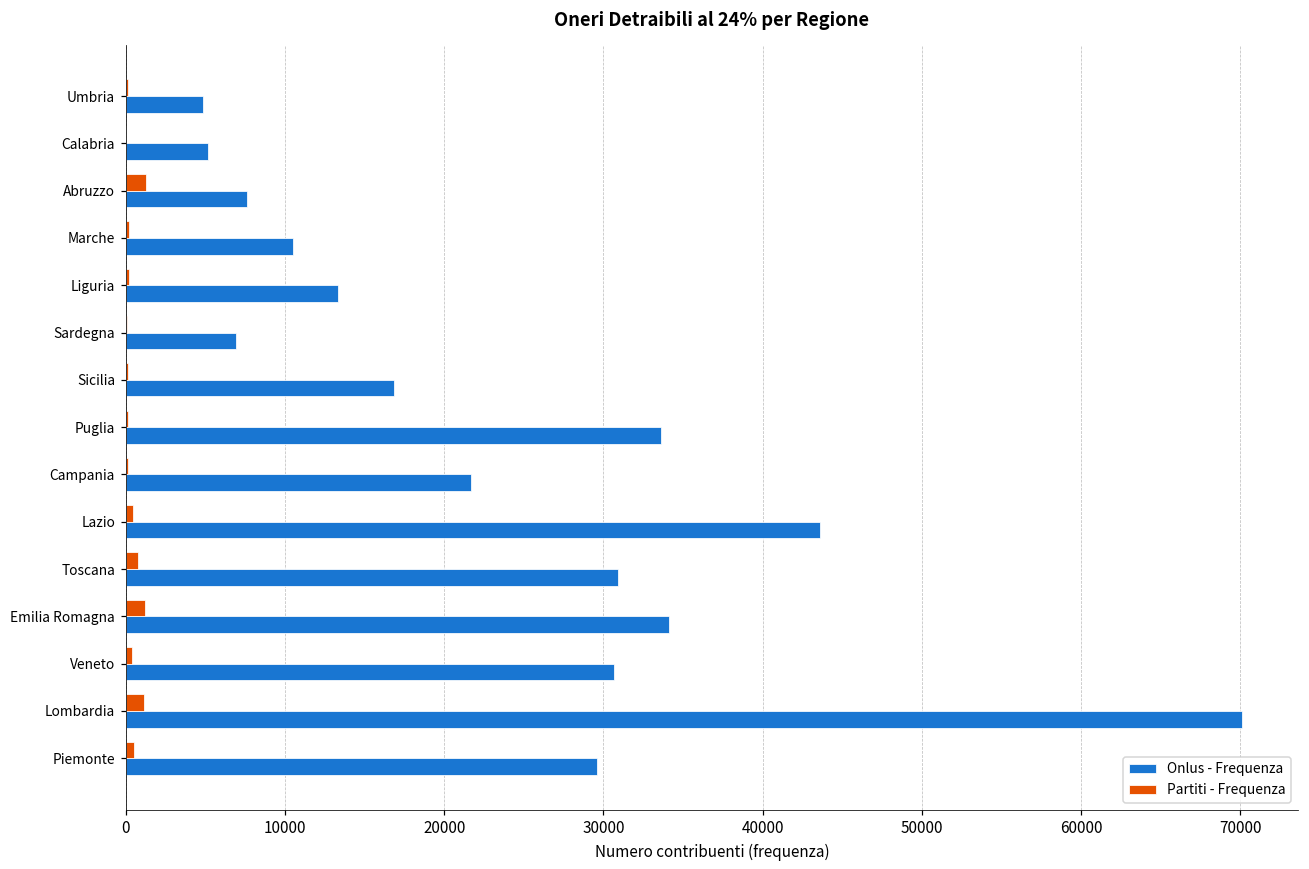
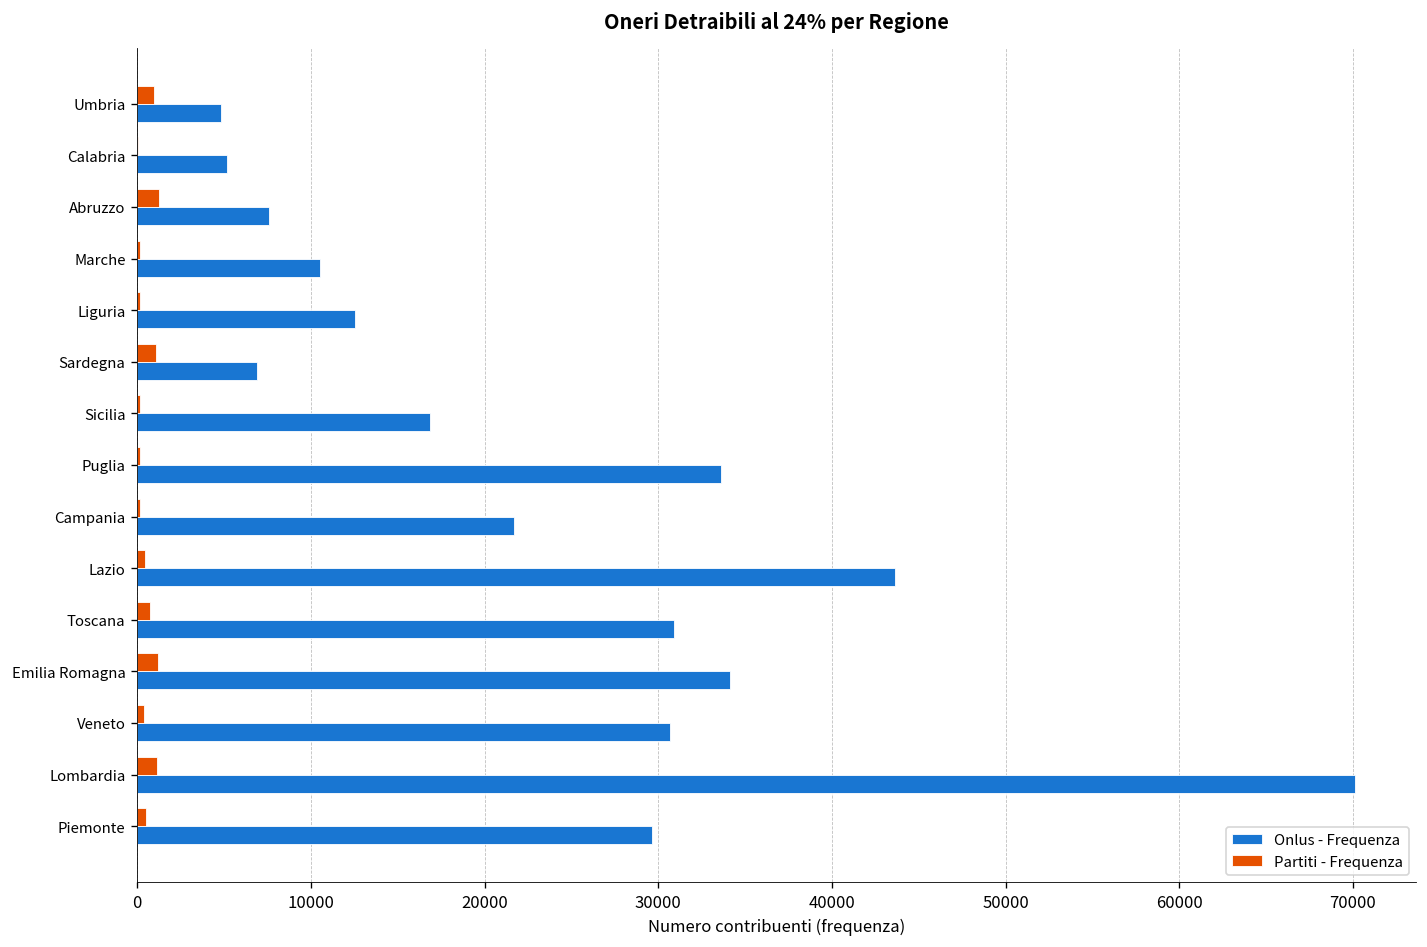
Partiti - Frequenza, Umbria: 200 -> 1000
Onlus - Frequenza, Liguria: 13300 -> 12600
Partiti - Frequenza, Sardegna: 100 -> 1100
